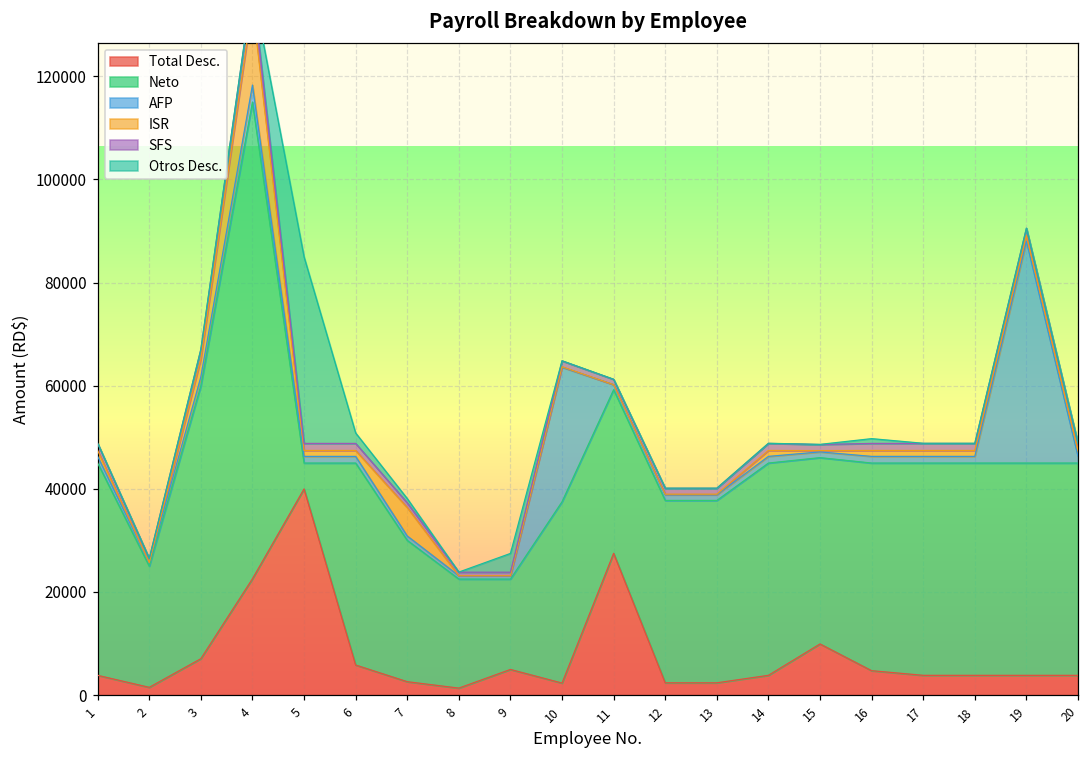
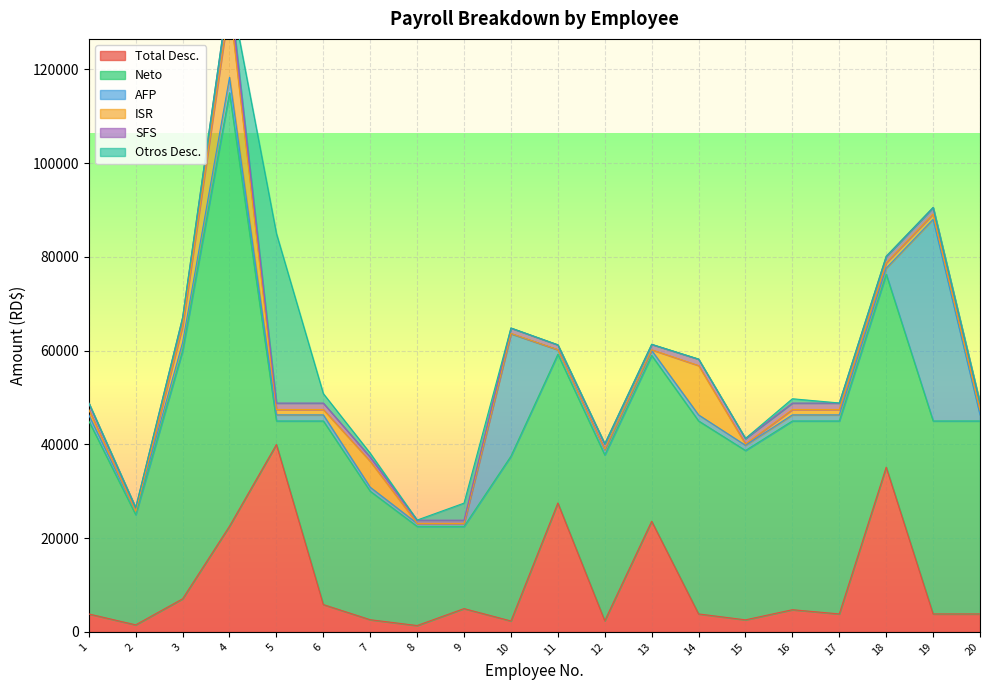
Total Desc., 13: 2000 -> 24000
ISR, 14: 1000 -> 11000
Total Desc., 15: 10000 -> 3000
Total Desc., 18: 4000 -> 35000
